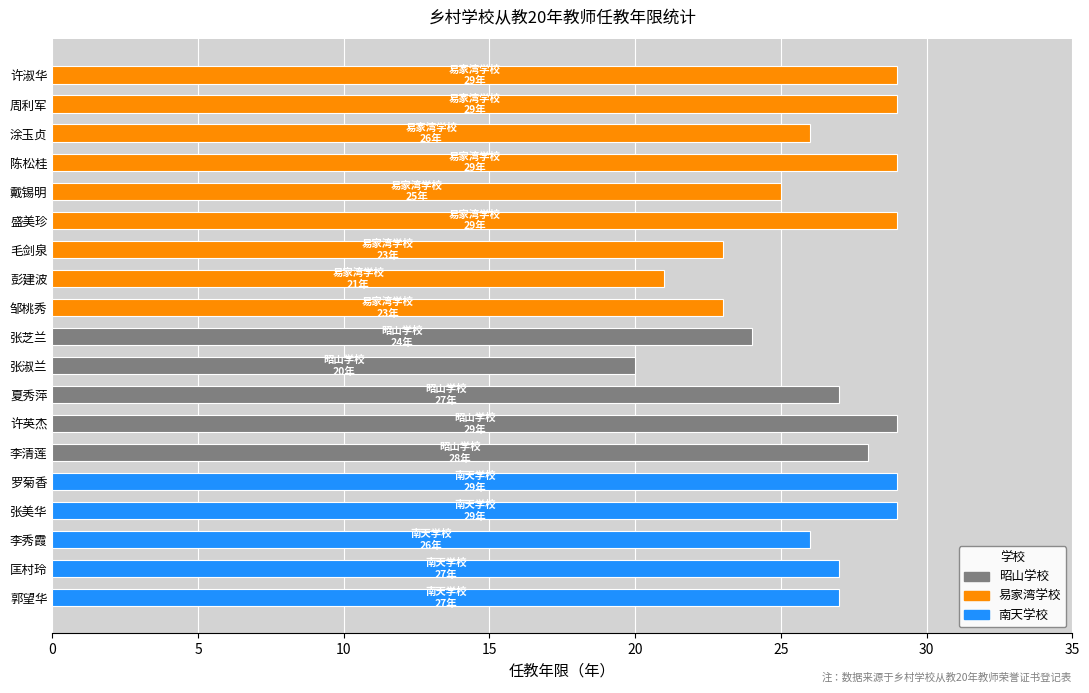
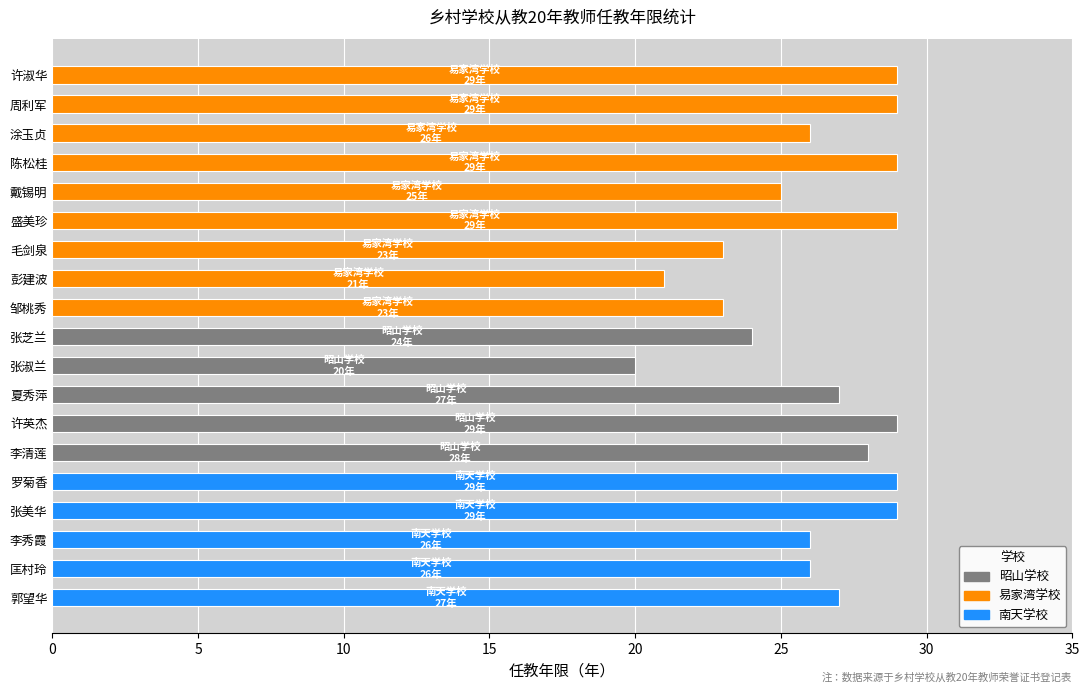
匡村玲: 27年 -> 26年
